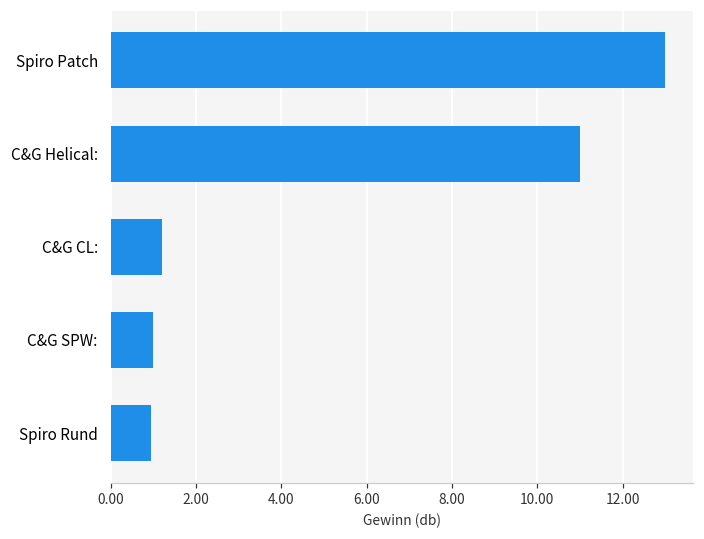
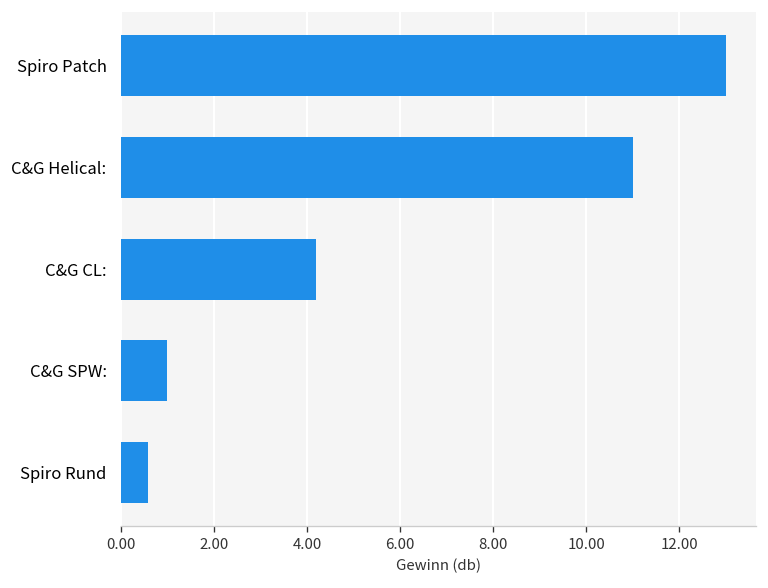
C&G CL:: 1.2 -> 4.2
Spiro Rund: 1.0 -> 0.6
